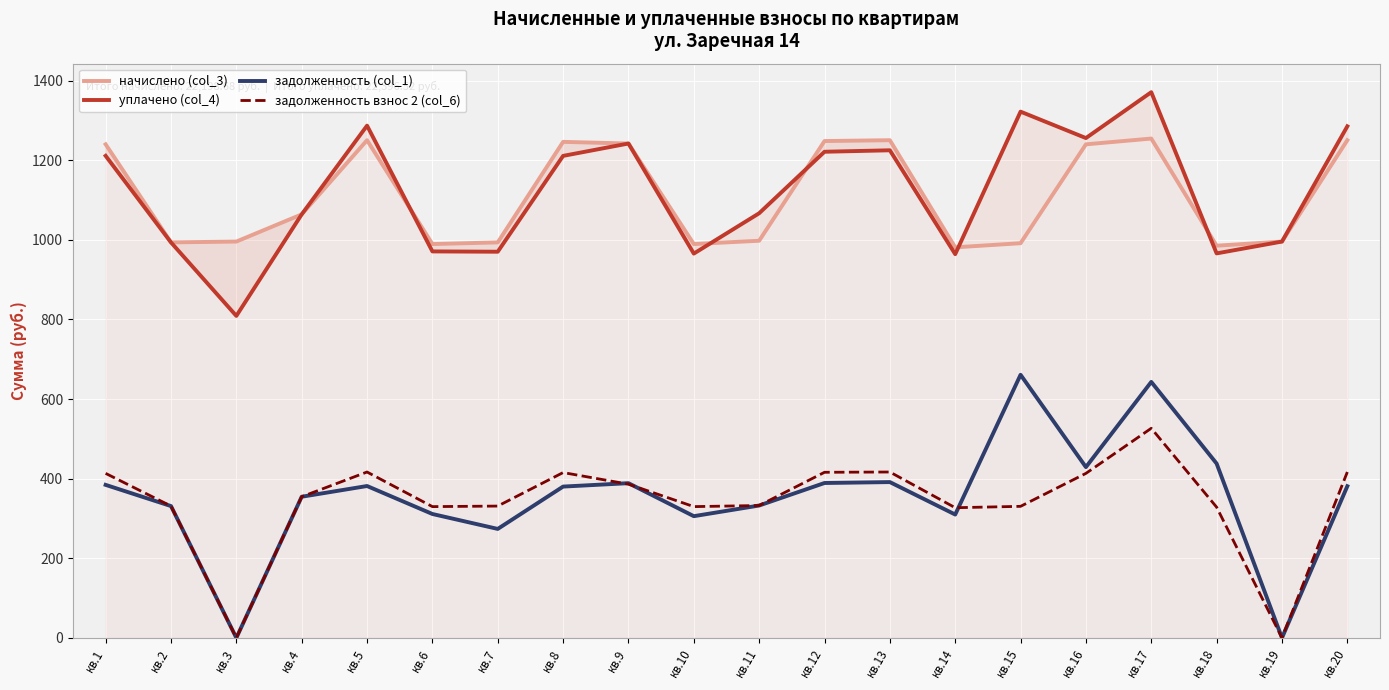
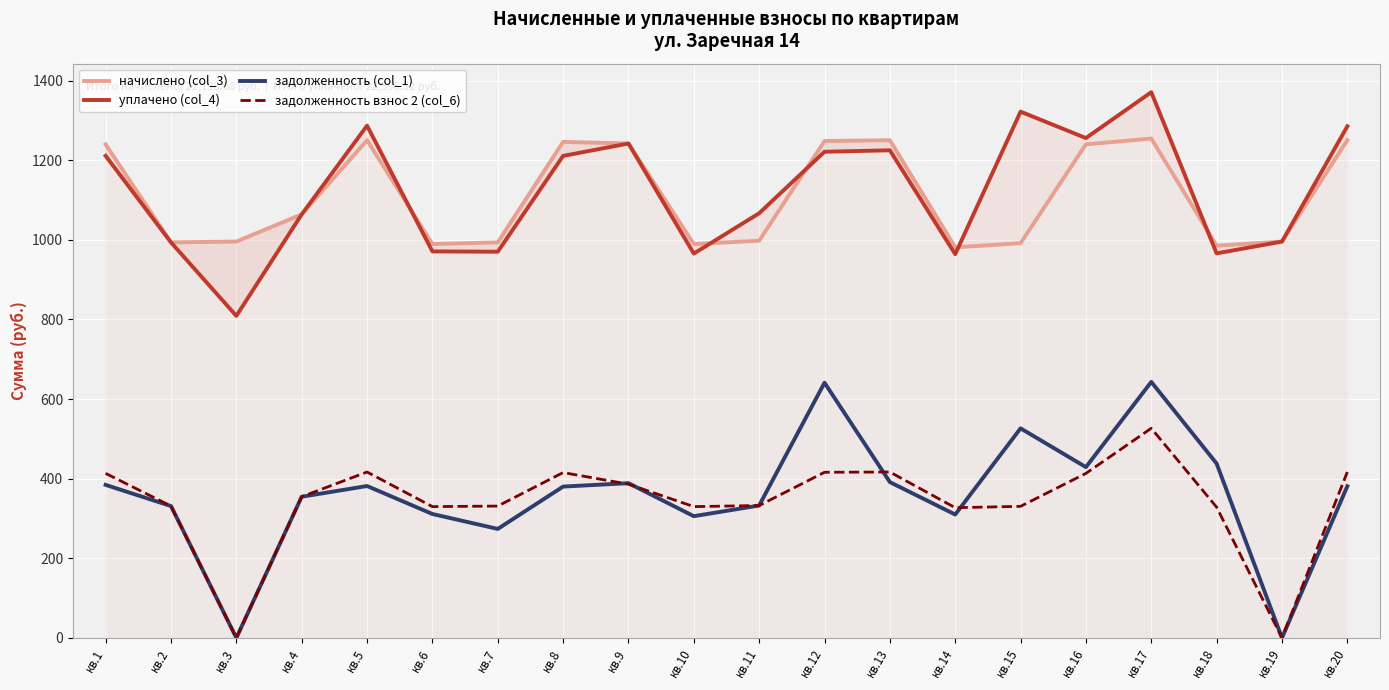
задолженность (col_1), кв.12: 390 -> 640
задолженность (col_1), кв.15: 660 -> 530
